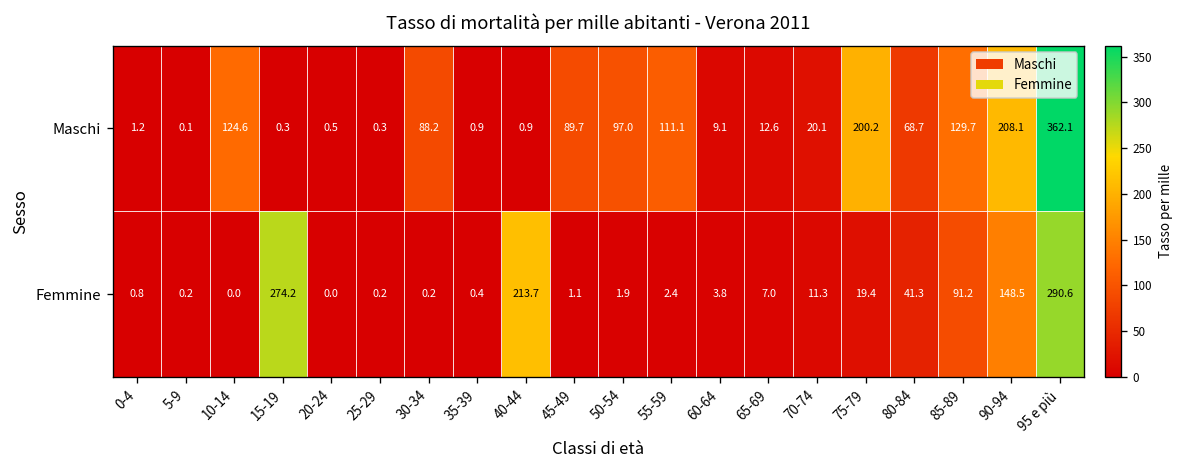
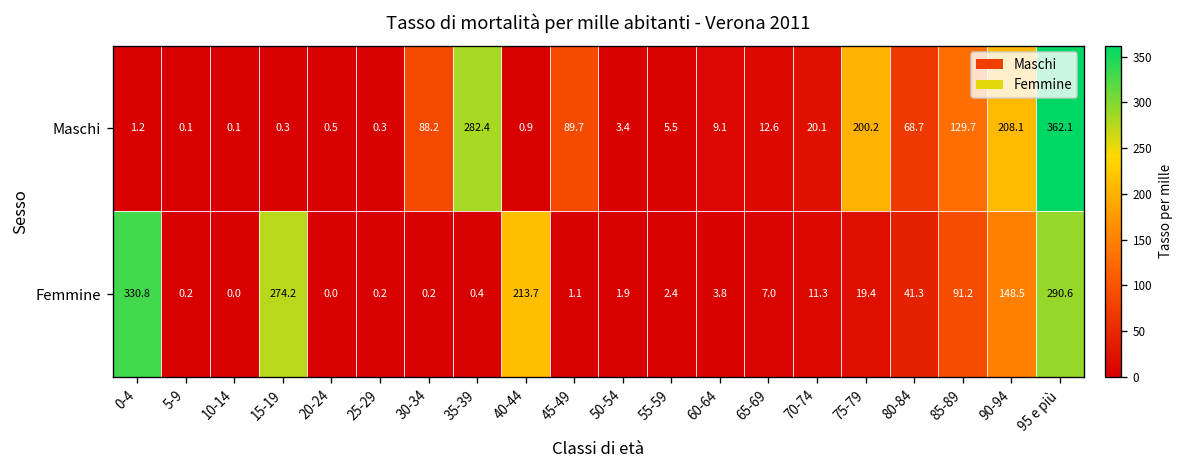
Maschi, 10-14: 124.6 -> 0.1
Maschi, 35-39: 0.9 -> 282.4
Maschi, 50-54: 97.0 -> 3.4
Maschi, 55-59: 111.1 -> 5.5
Femmine, 0-4: 0.8 -> 330.8
